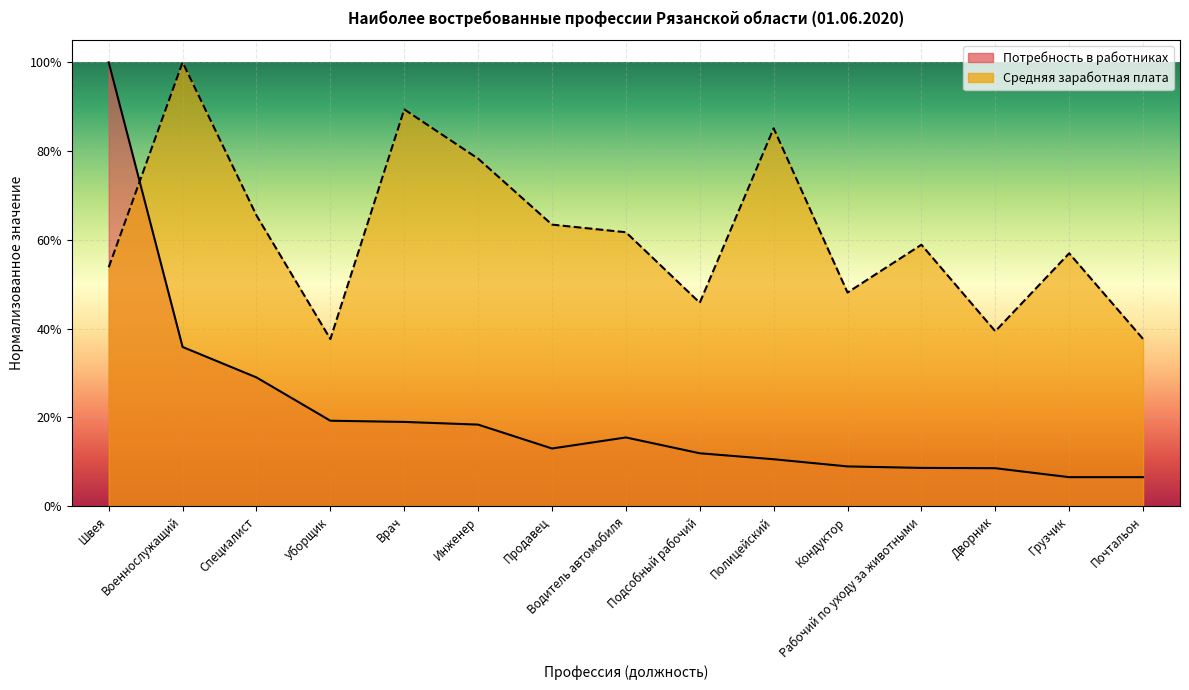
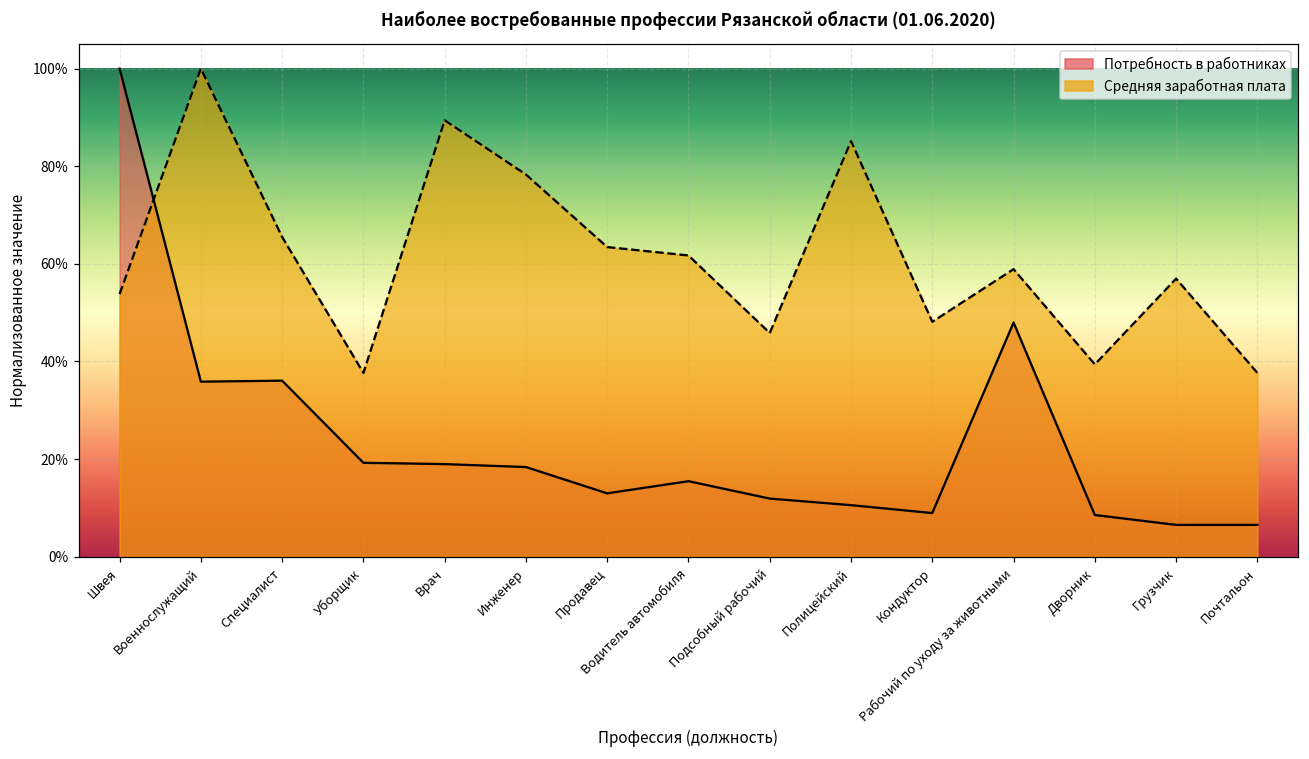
Потребность в работниках, Специалист: 29% -> 36%
Потребность в работниках, Рабочий по уходу за животными: 9% -> 48%
